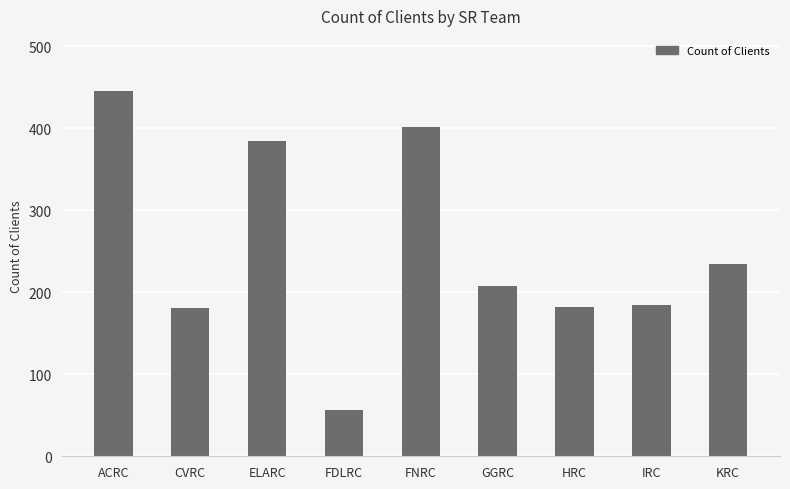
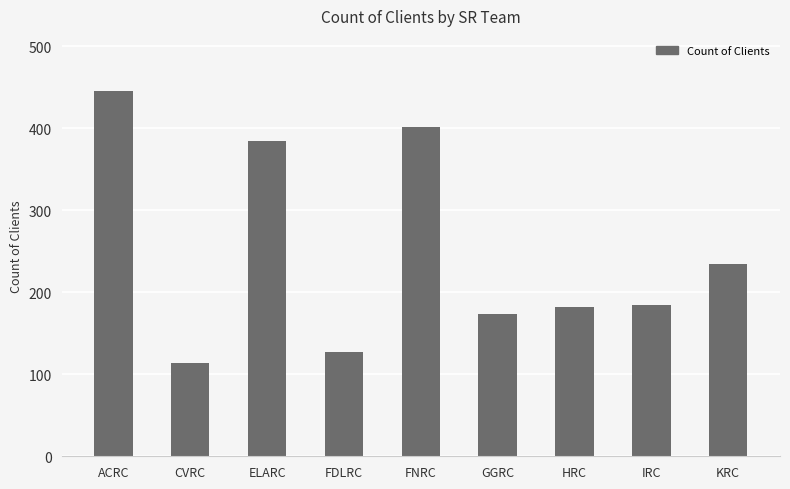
CVRC: 180 -> 110
FDLRC: 60 -> 130
GGRC: 210 -> 170
